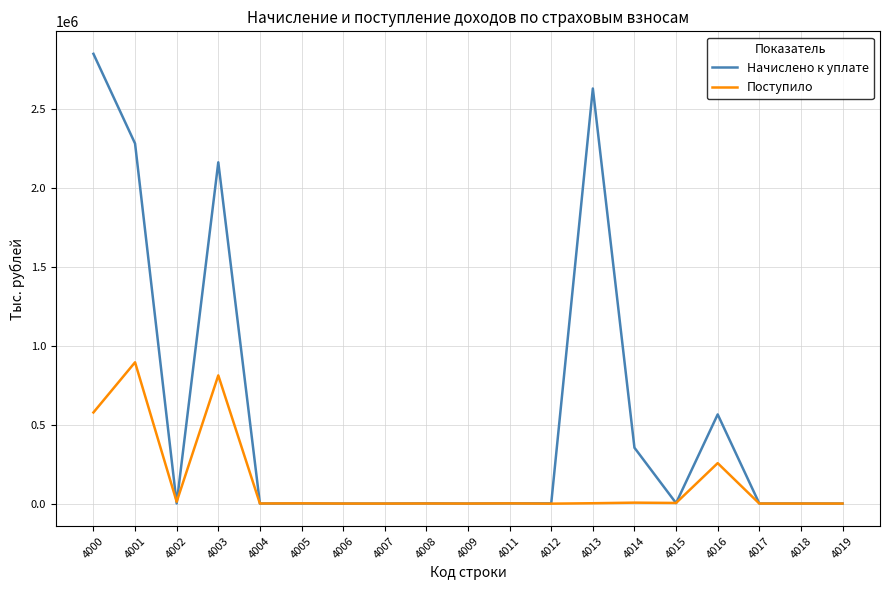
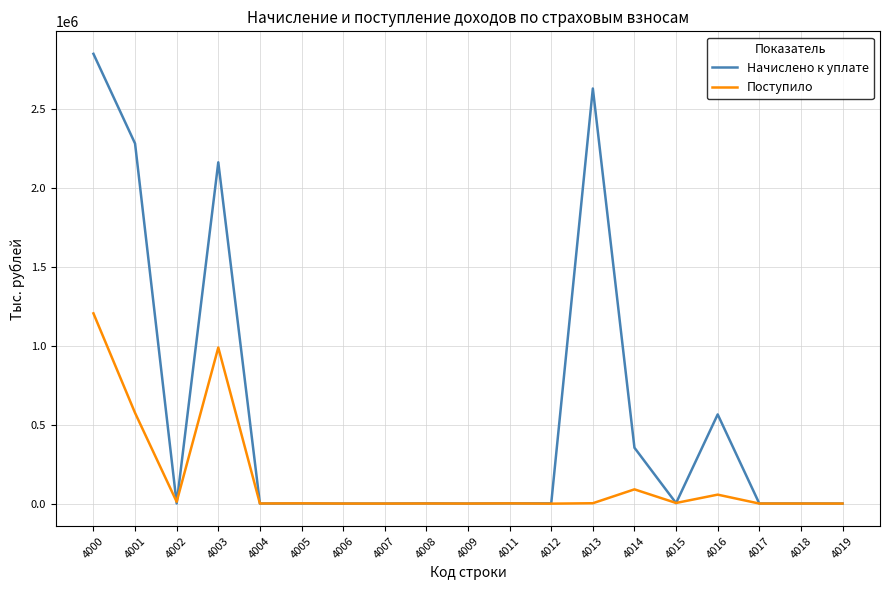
Поступило, 4000: 580000 -> 1210000
Поступило, 4001: 900000 -> 570000
Поступило, 4003: 810000 -> 990000
Поступило, 4014: 10000 -> 90000
Поступило, 4016: 260000 -> 60000
